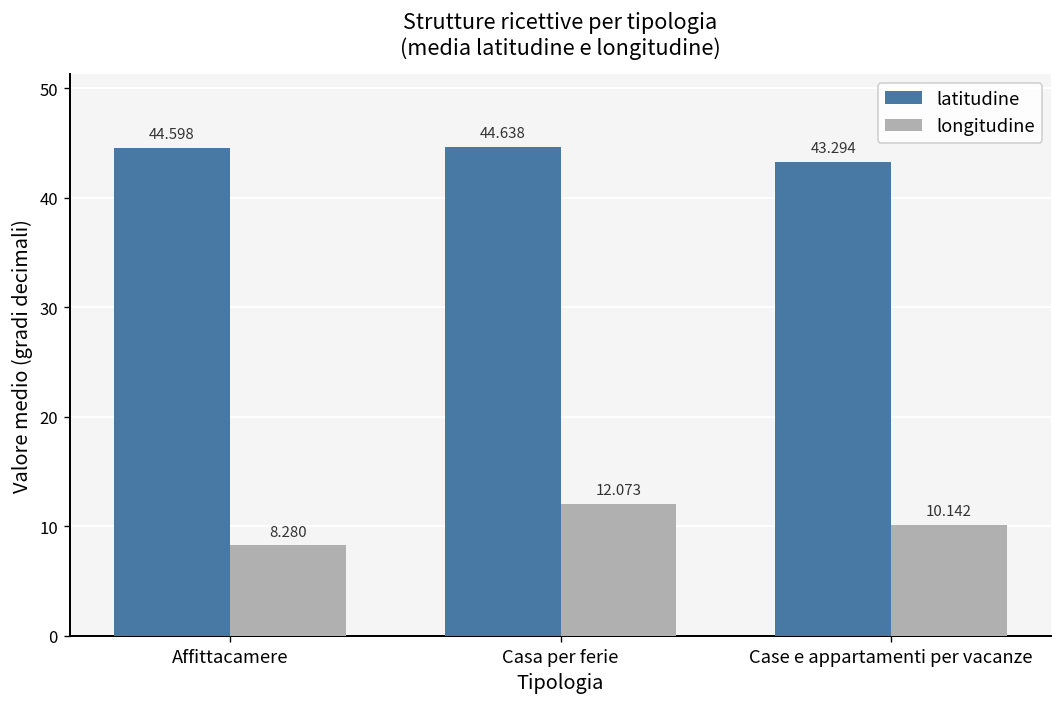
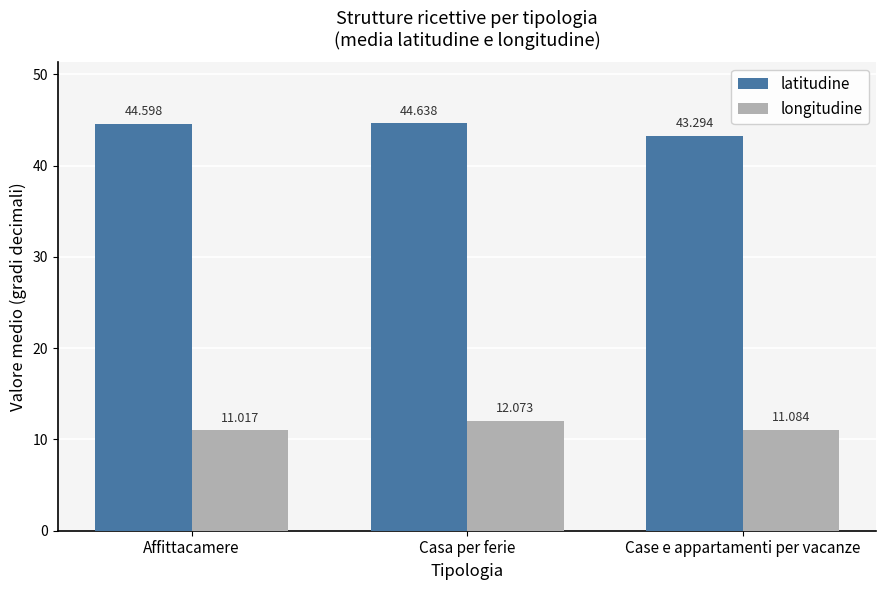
longitudine, Affittacamere: 8.280 -> 11.017
longitudine, Case e appartamenti per vacanze: 10.142 -> 11.084
